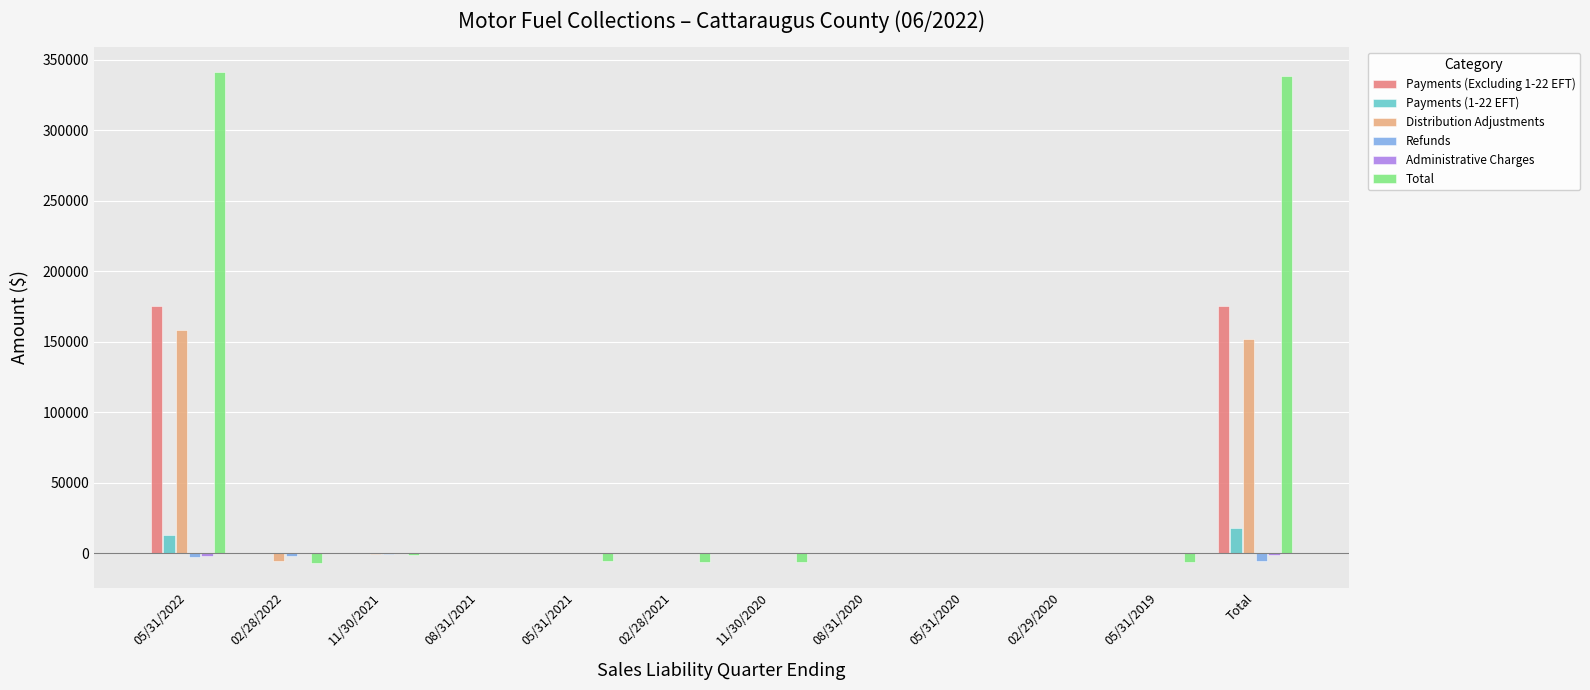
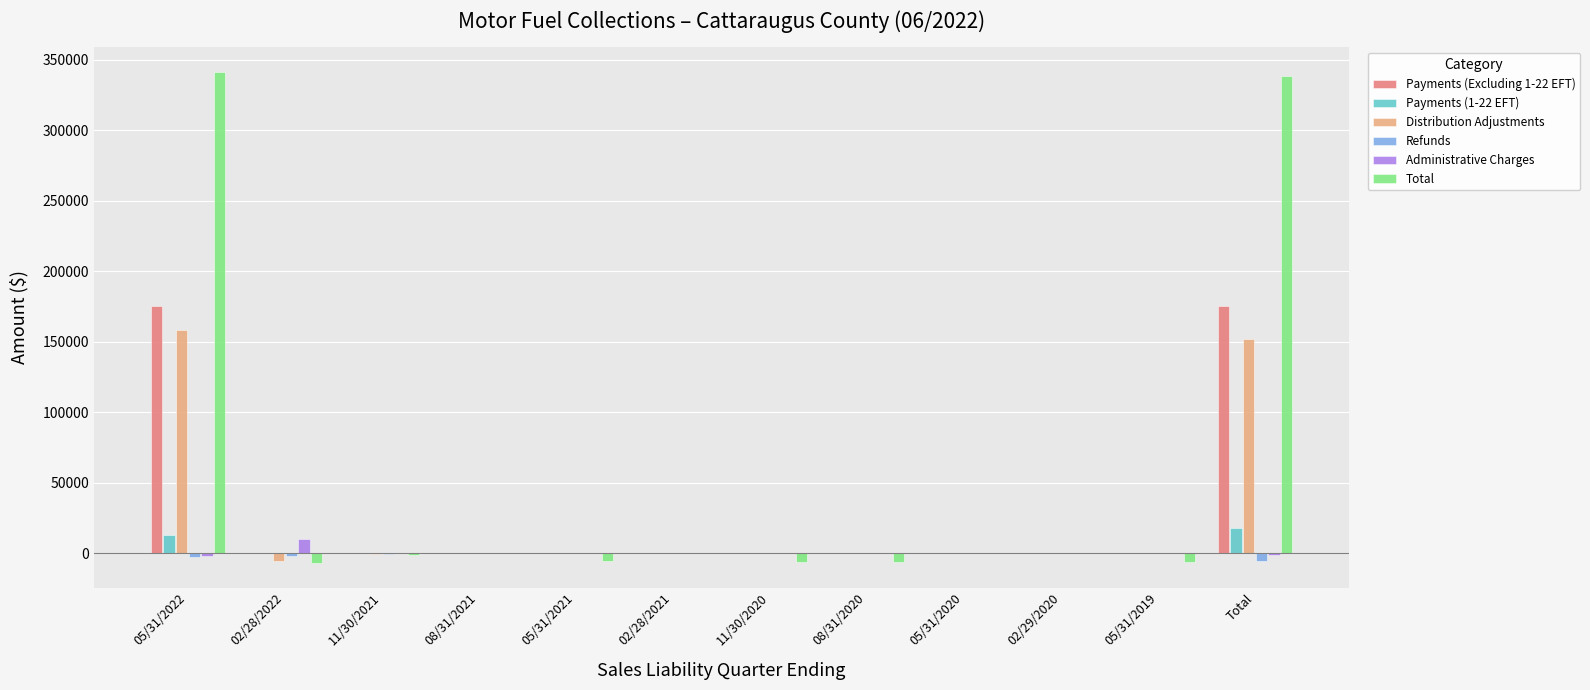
Administrative Charges, 02/28/2022: 0 -> 10000
Total, 02/28/2021: -6000 -> 0
Total, 08/31/2020: 0 -> -6000
